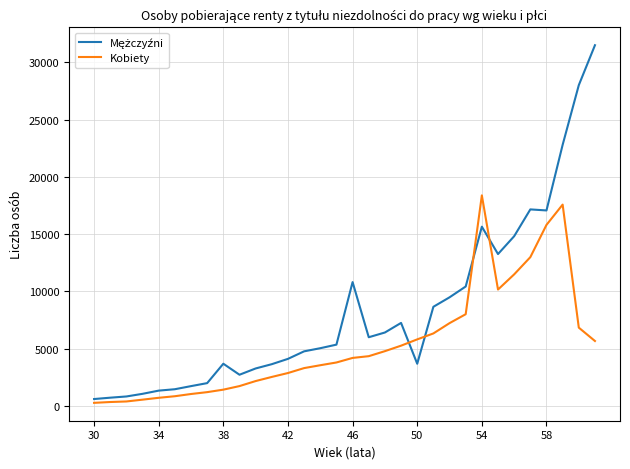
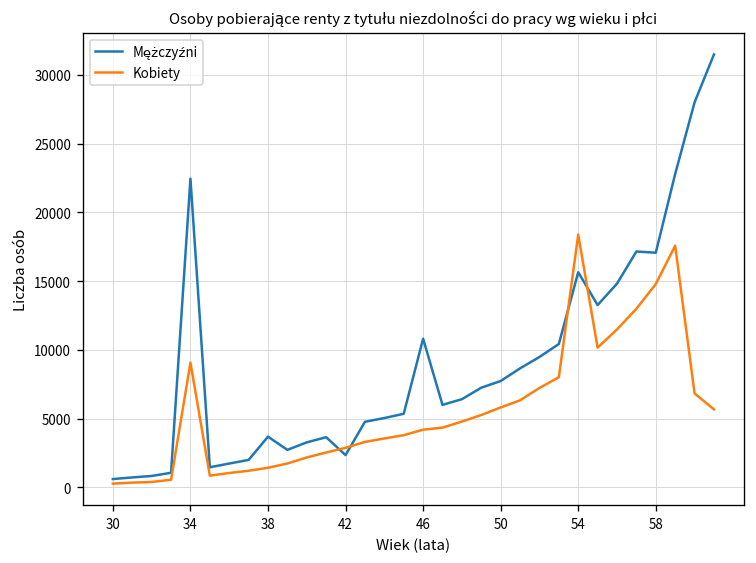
Mężczyźni, 34: 1300 -> 22500
Kobiety, 34: 700 -> 9100
Mężczyźni, 42: 4100 -> 2400
Mężczyźni, 50: 3700 -> 7700
Kobiety, 58: 15800 -> 14800
